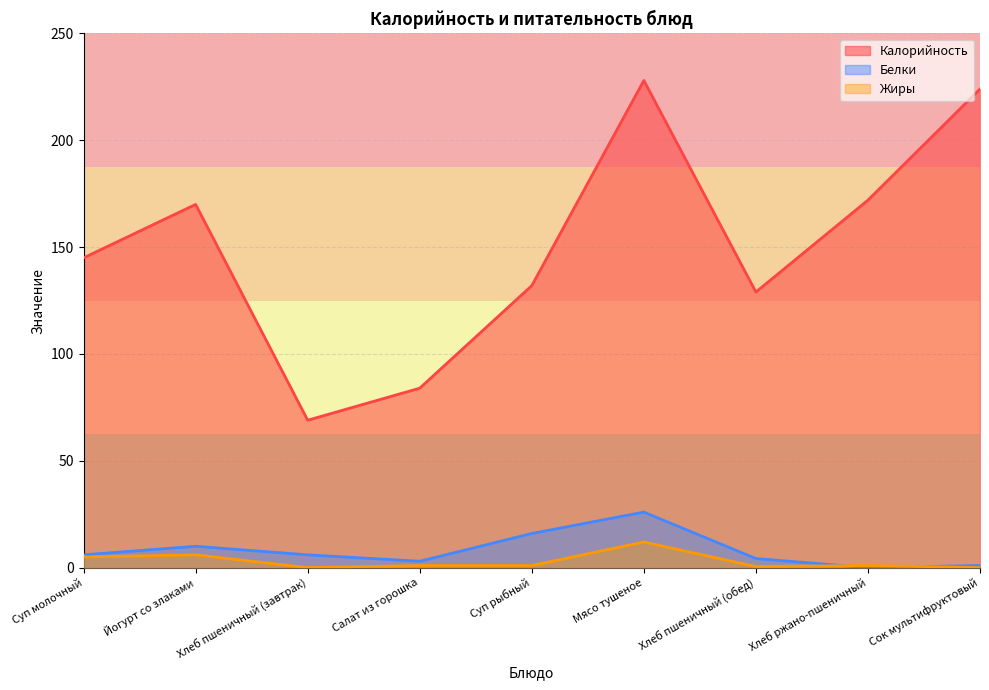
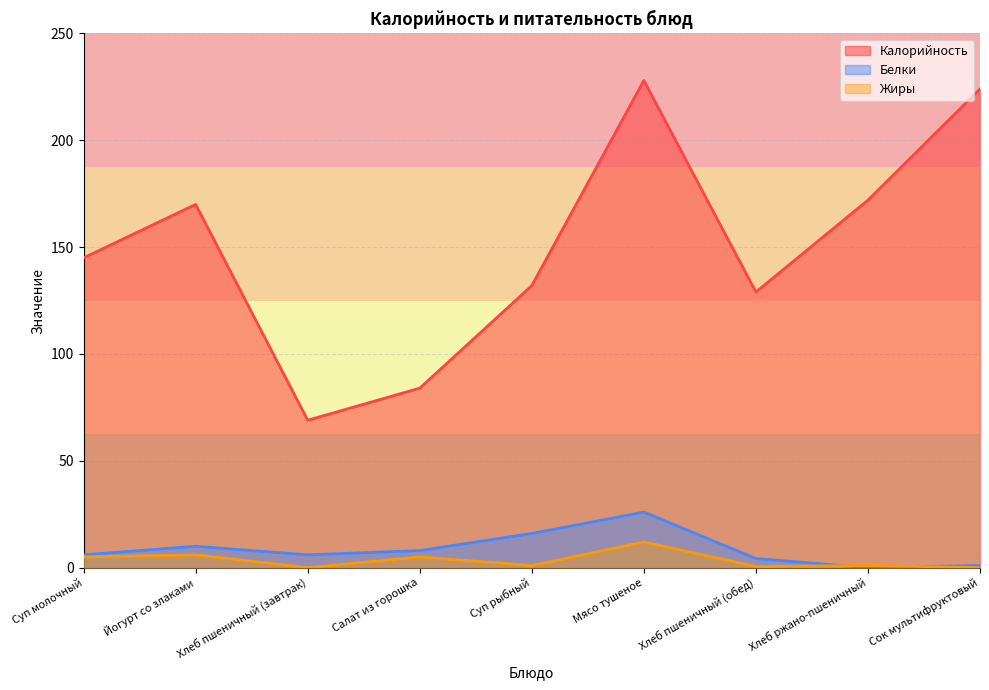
Белки, Салат из горошка: 3 -> 8
Жиры, Салат из горошка: 1 -> 5
